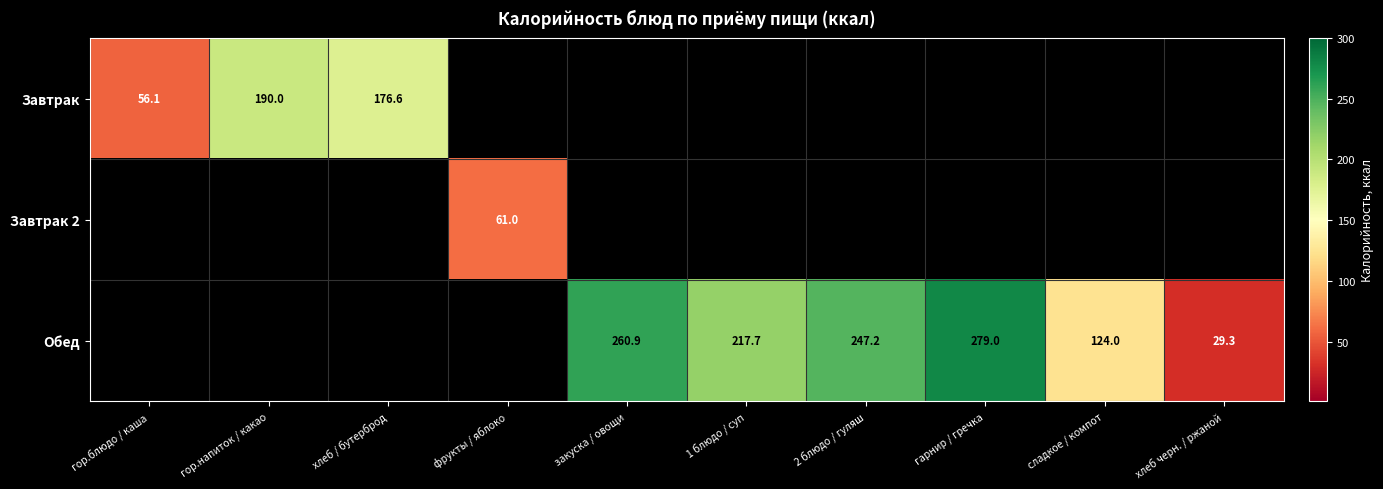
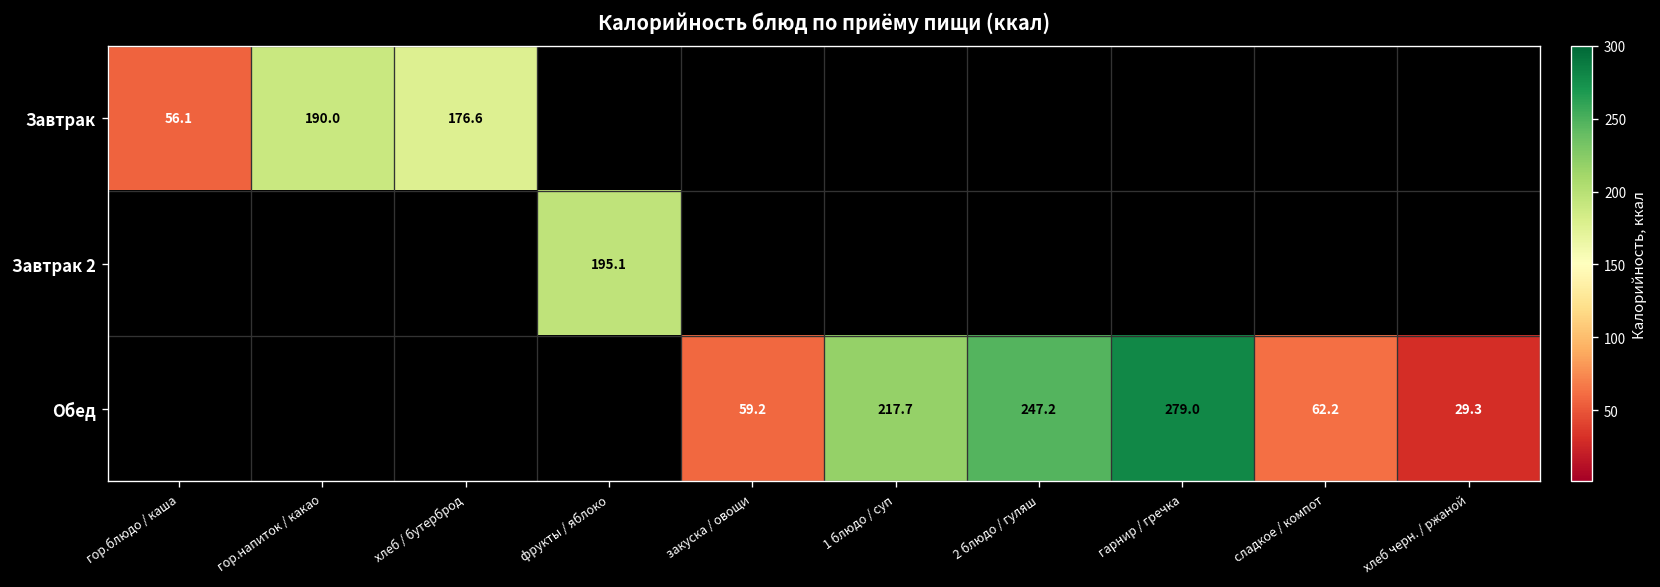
Завтрак 2, фрукты / яблоко: 61.0 -> 195.1
Обед, закуска / овощи: 260.9 -> 59.2
Обед, сладкое / компот: 124.0 -> 62.2
